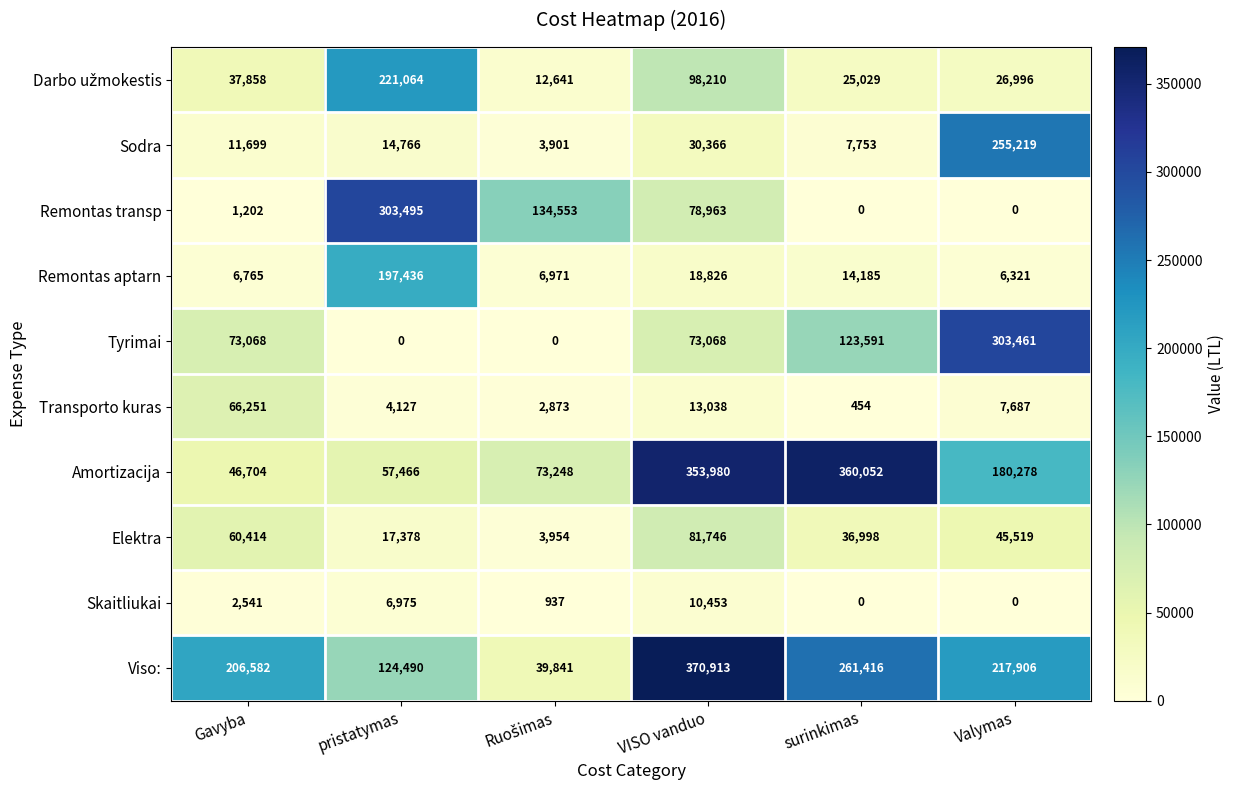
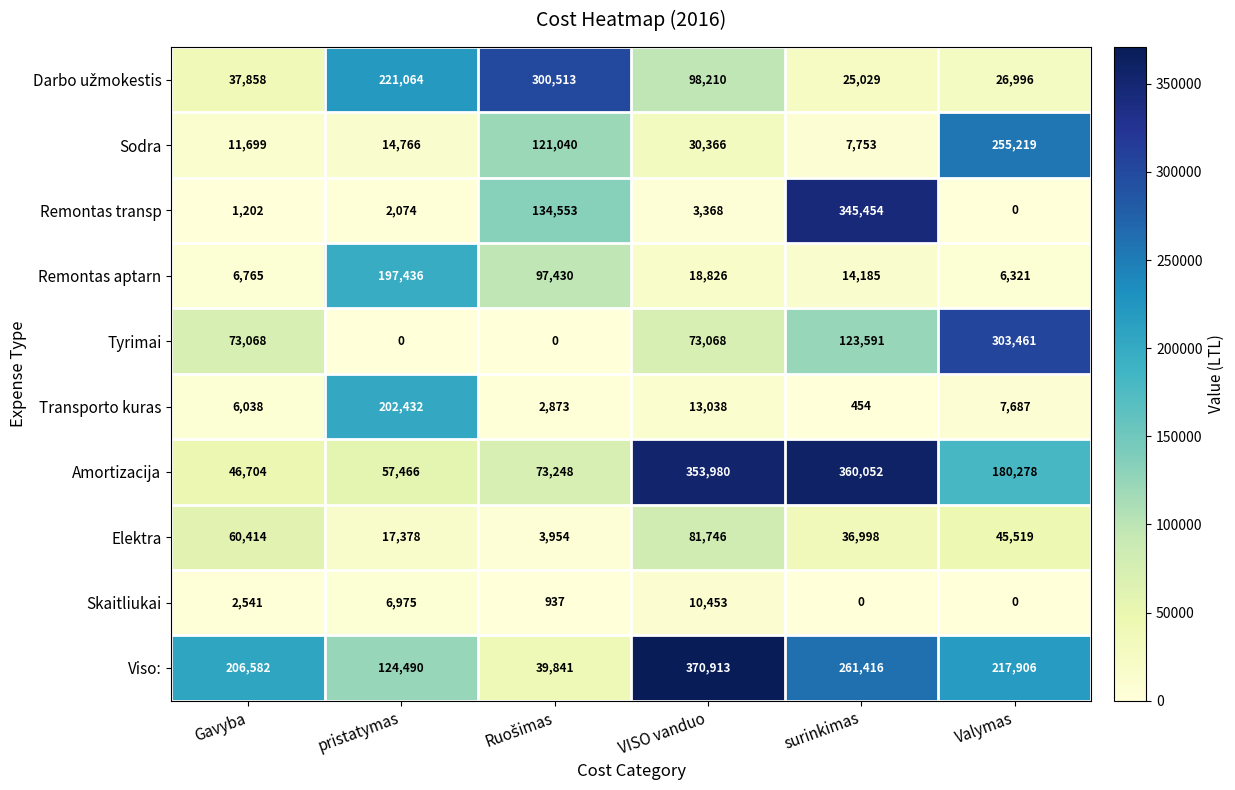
Darbo užmokestis, Ruošimas: 12,641 -> 300,513
Sodra, Ruošimas: 3,901 -> 121,040
Remontas transp, pristatymas: 303,495 -> 2,074
Remontas transp, VISO vanduo: 78,963 -> 3,368
Remontas transp, surinkimas: 0 -> 345,454
Remontas aptarn, Ruošimas: 6,971 -> 97,430
Transporto kuras, Gavyba: 66,251 -> 6,038
Transporto kuras, pristatymas: 4,127 -> 202,432
